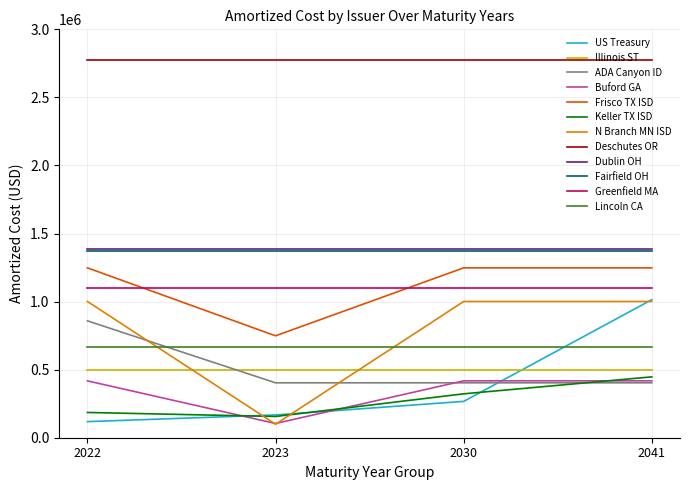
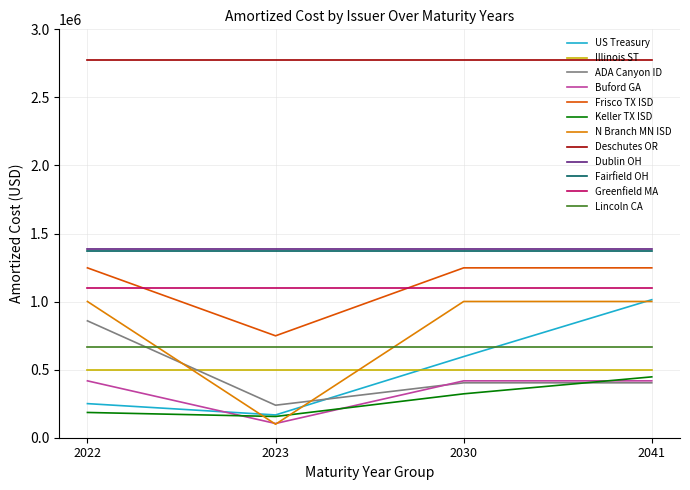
US Treasury, 2022: 120000 -> 250000
ADA Canyon ID, 2023: 400000 -> 240000
US Treasury, 2030: 270000 -> 600000
